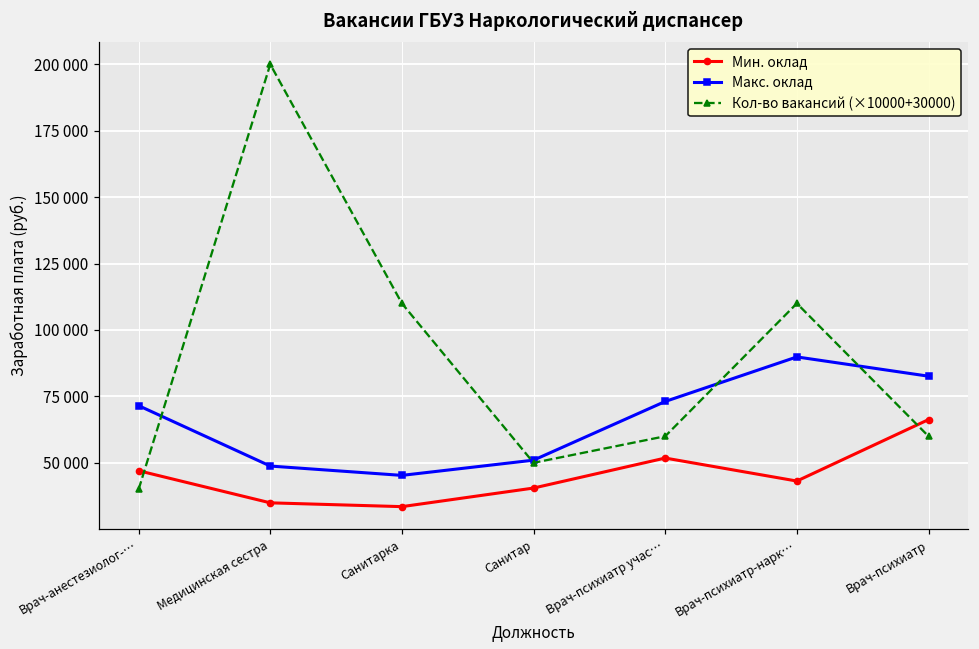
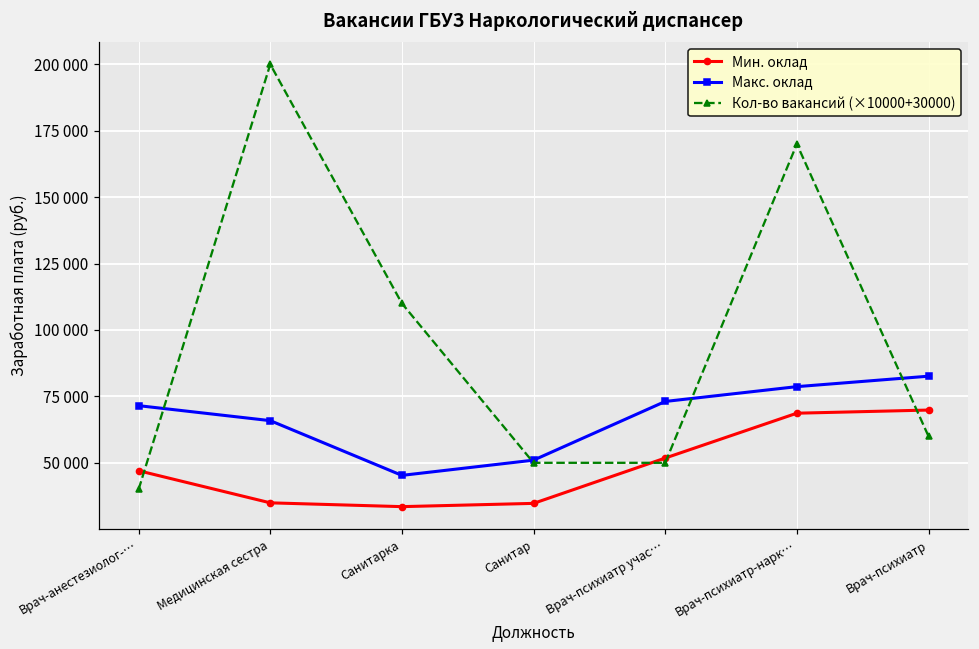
Макс. оклад, Медицинская сестра: 49000 -> 66000
Мин. оклад, Санитар: 41000 -> 35000
Кол-во вакансий (×10000+30000), Врач-психиатр учас…: 60000 -> 50000
Мин. оклад, Врач-психиатр-нарк…: 43000 -> 69000
Макс. оклад, Врач-психиатр-нарк…: 90000 -> 79000
Кол-во вакансий (×10000+30000), Врач-психиатр-нарк…: 110000 -> 170000
Мин. оклад, Врач-психиатр: 66000 -> 70000
